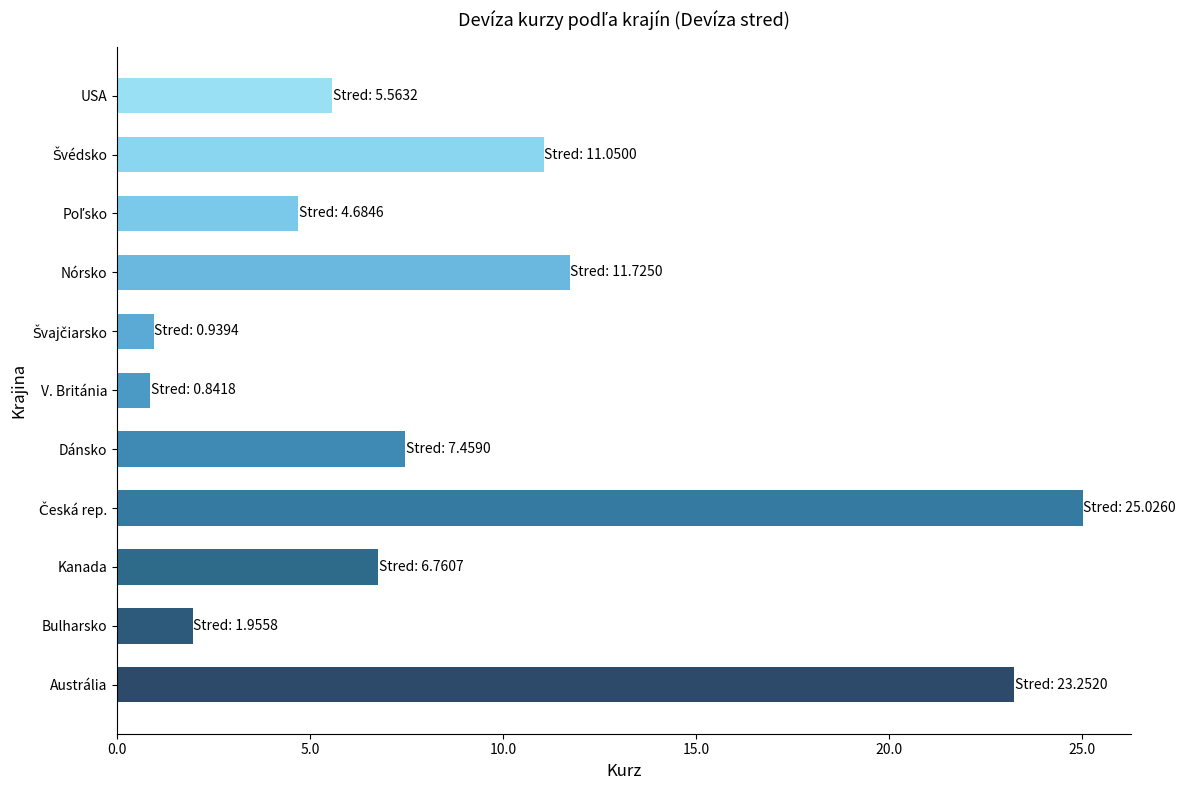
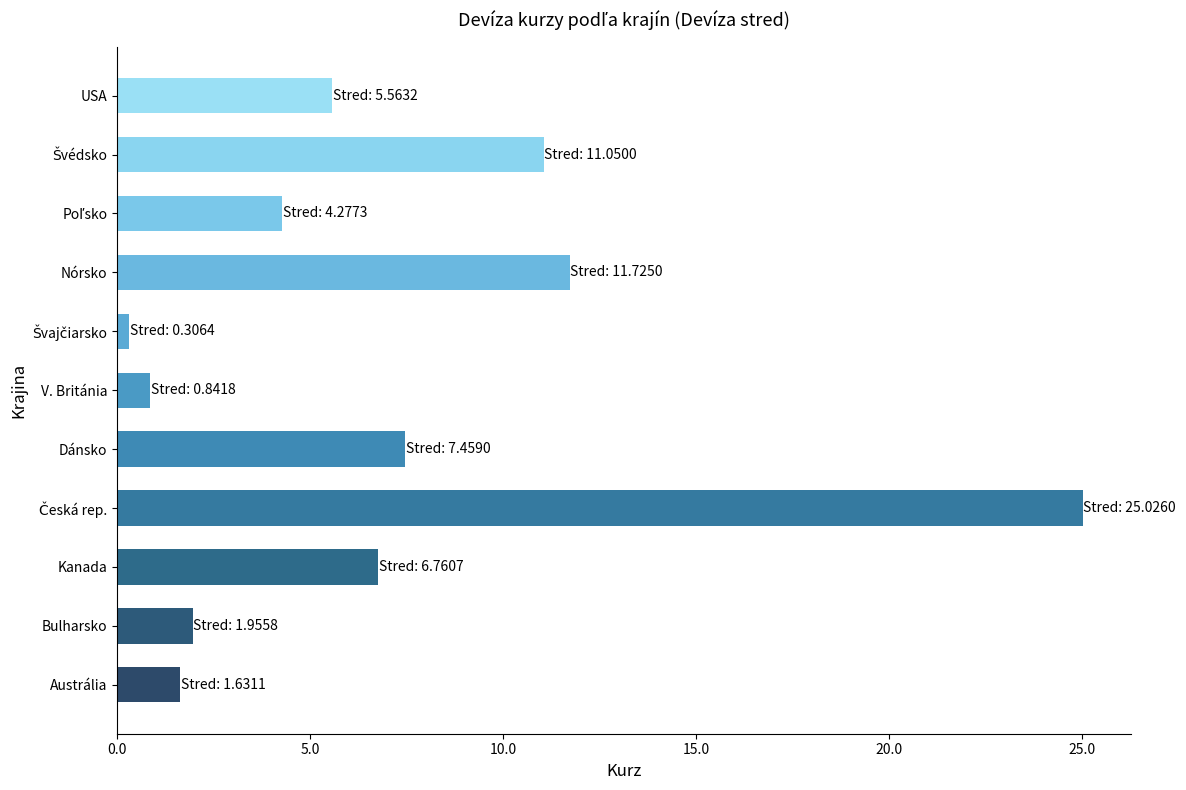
Poľsko: 4.6846 -> 4.2773
Švajčiarsko: 0.9394 -> 0.3064
Austrália: 23.2520 -> 1.6311
